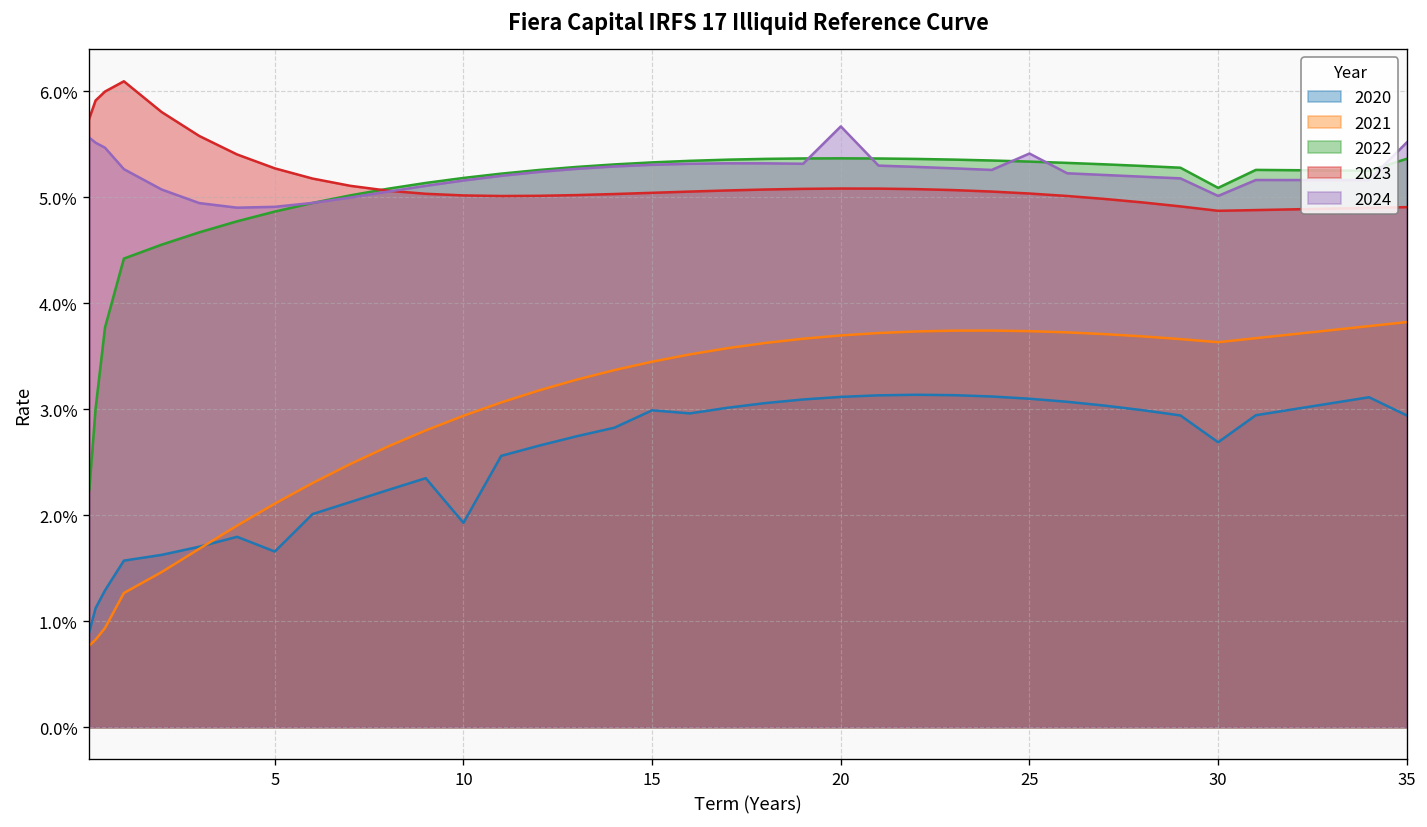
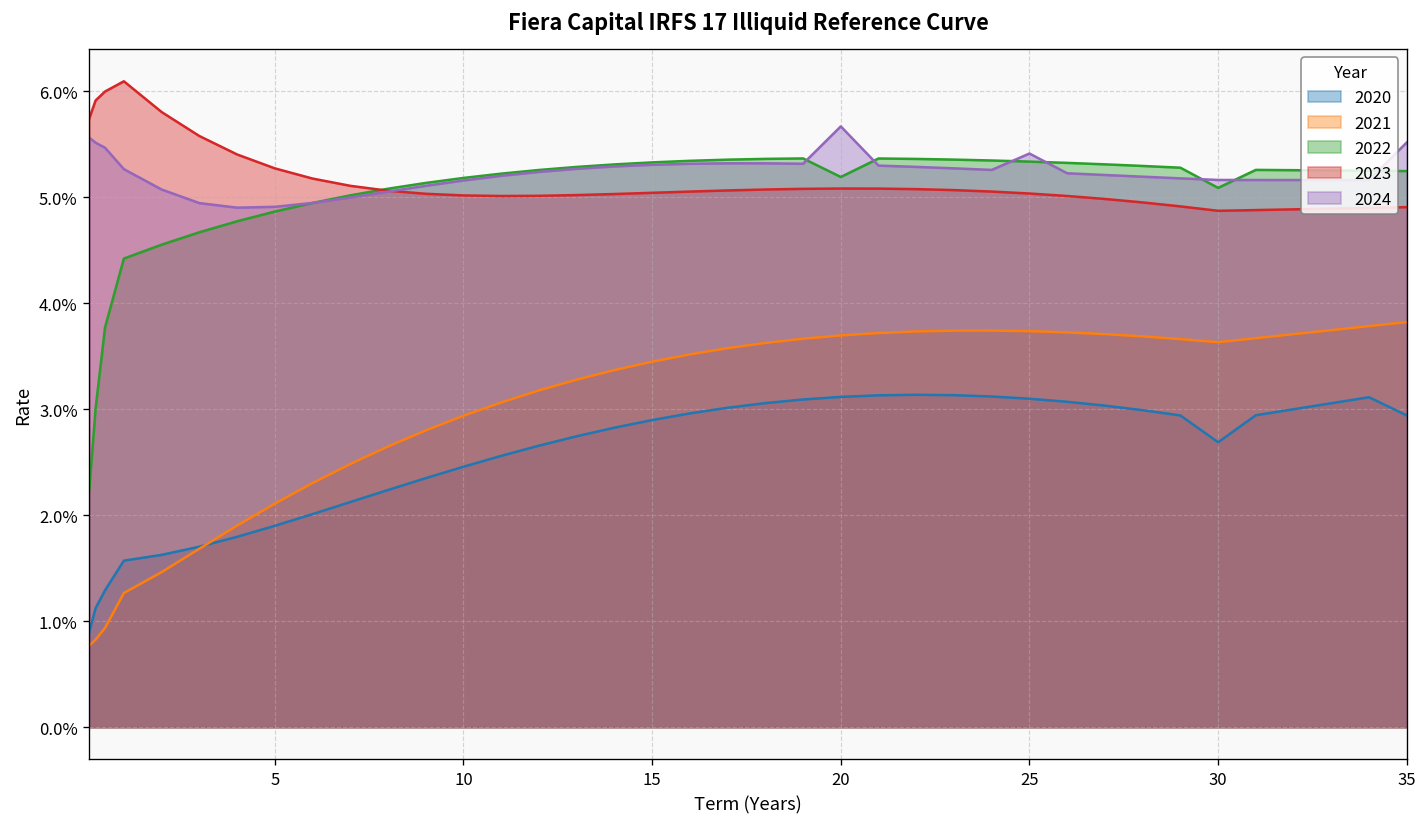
2020, 5: 1.7% -> 1.9%
2020, 10: 1.9% -> 2.5%
2020, 15: 3.0% -> 2.9%
2022, 20: 5.4% -> 5.2%
2024, 30: 5.0% -> 5.2%
2022, 35: 5.4% -> 5.2%
